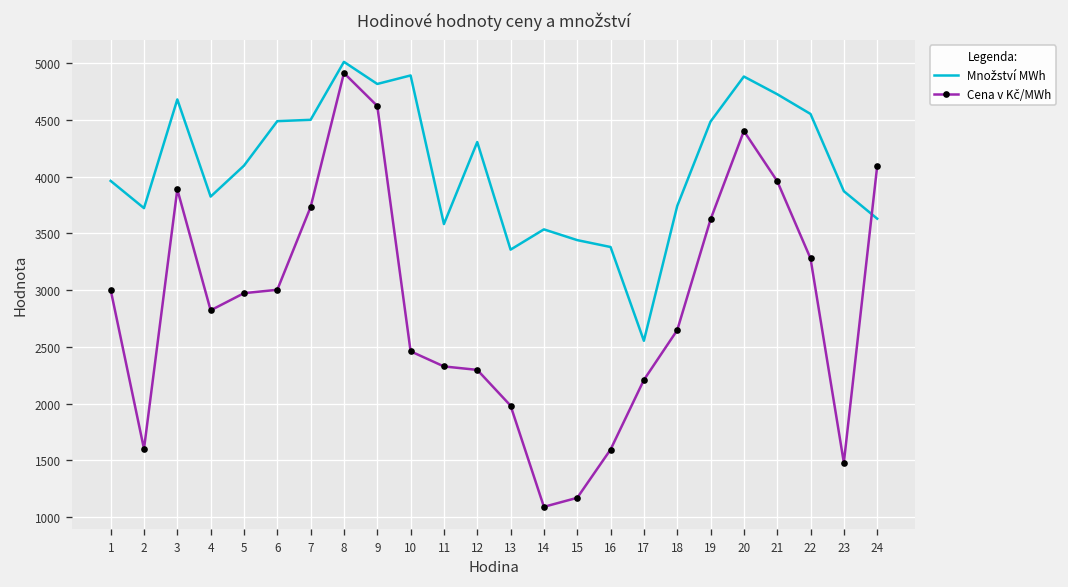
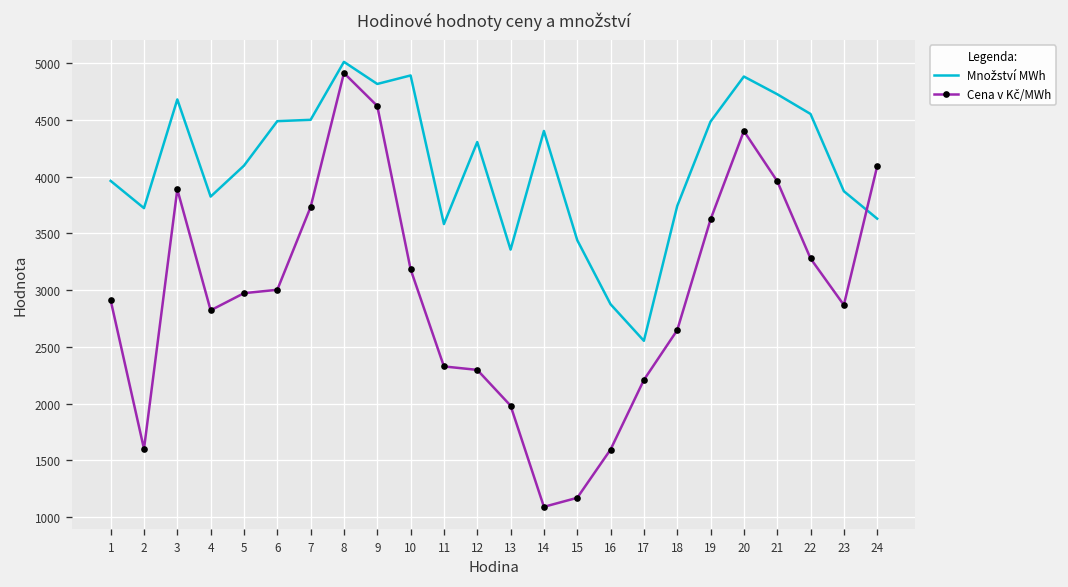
Cena v Kč/MWh, 1: 3000 -> 2900
Cena v Kč/MWh, 10: 2500 -> 3200
Množství MWh, 14: 3500 -> 4400
Množství MWh, 16: 3400 -> 2900
Cena v Kč/MWh, 23: 1500 -> 2900
